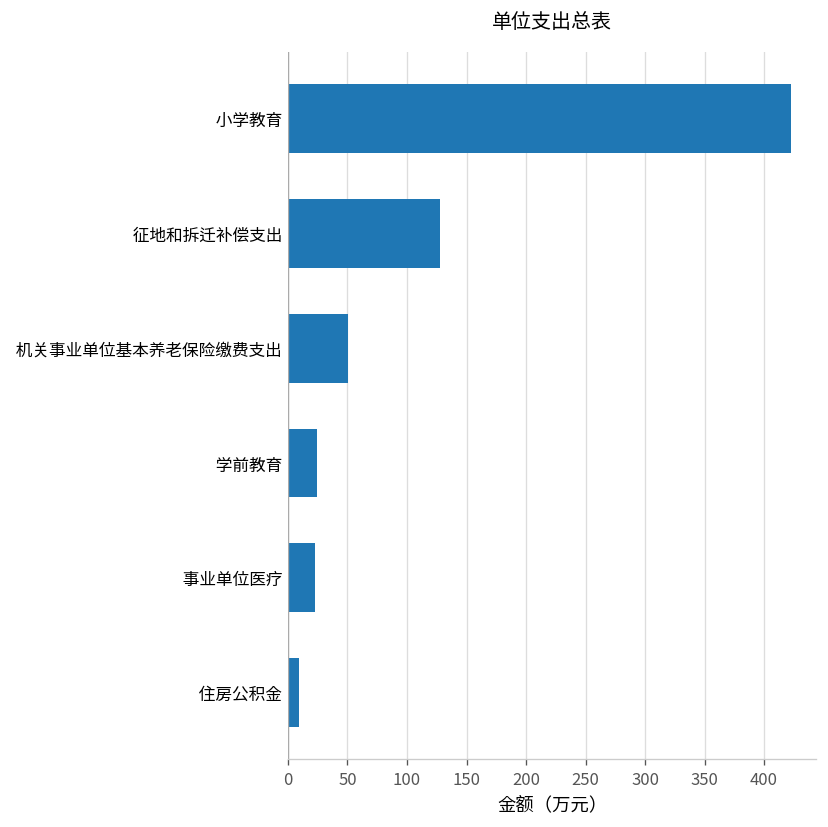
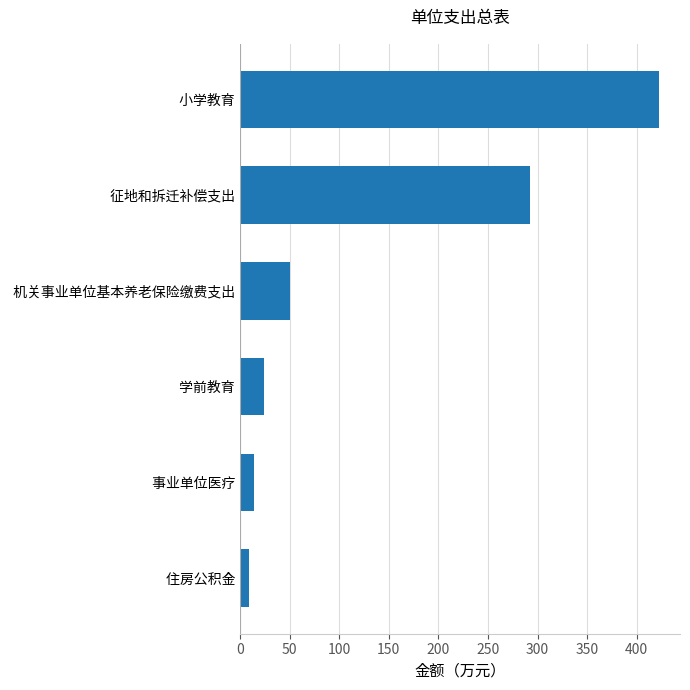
征地和拆迁补偿支出: 130 -> 290
事业单位医疗: 20 -> 10
